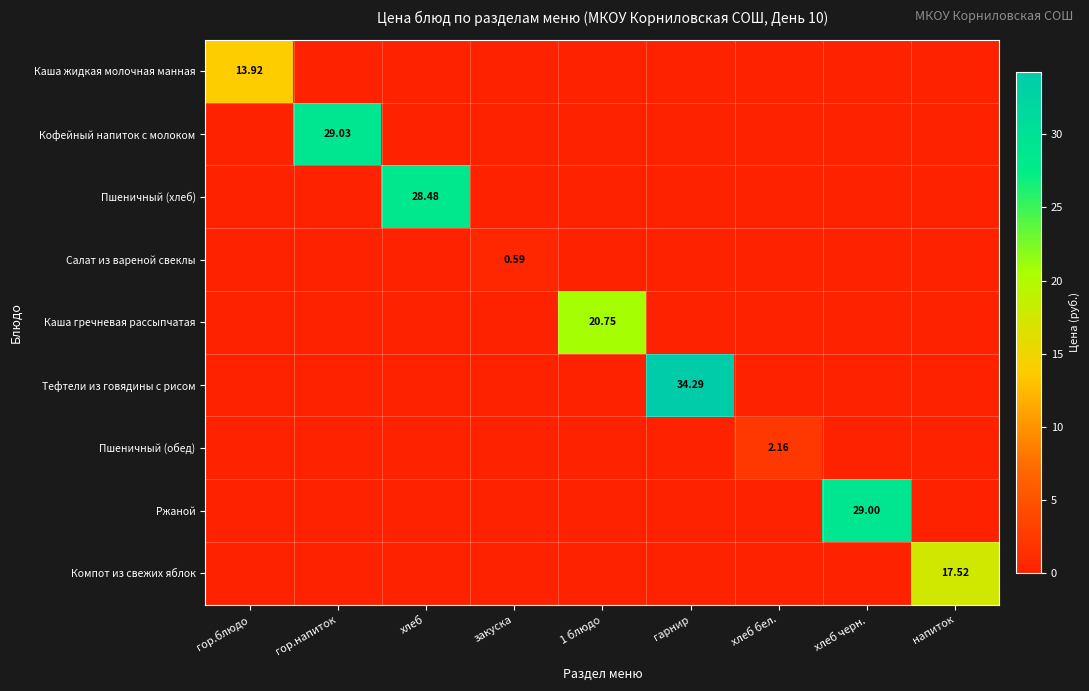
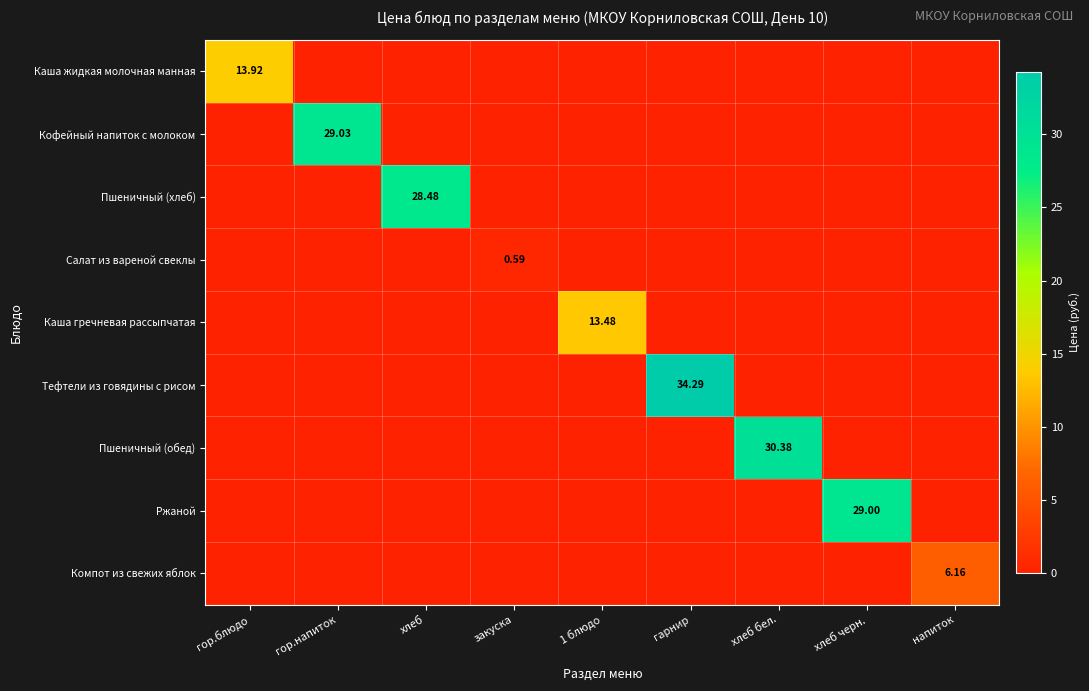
Каша гречневая рассыпчатая, 1 блюдо: 20.75 -> 13.48
Пшеничный (обед), хлеб бел.: 2.16 -> 30.38
Компот из свежих яблок, напиток: 17.52 -> 6.16
